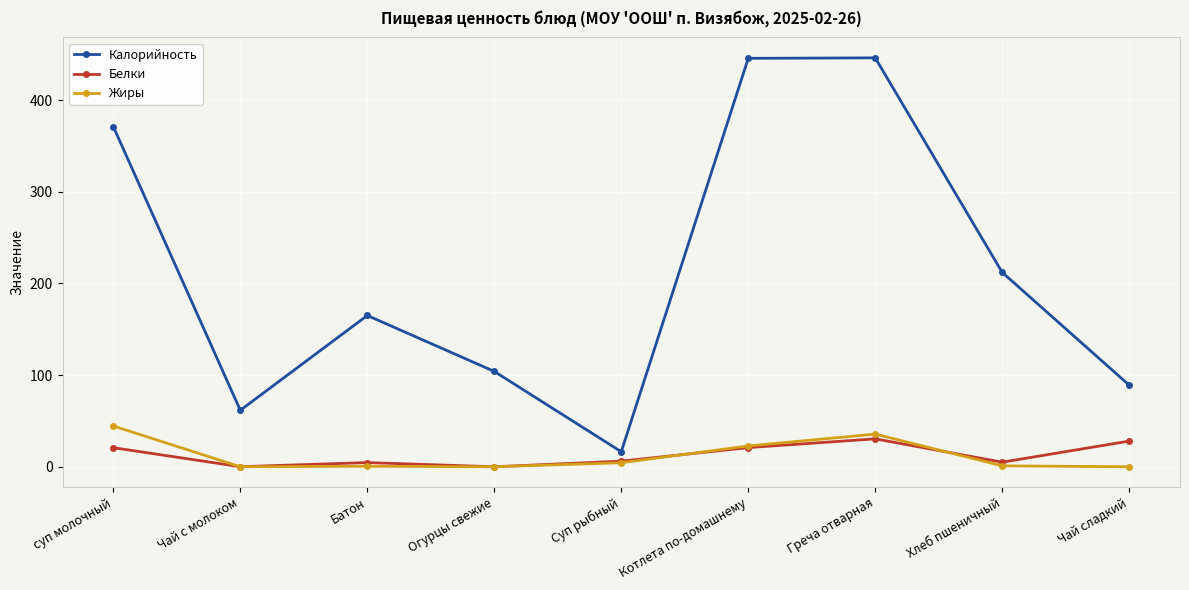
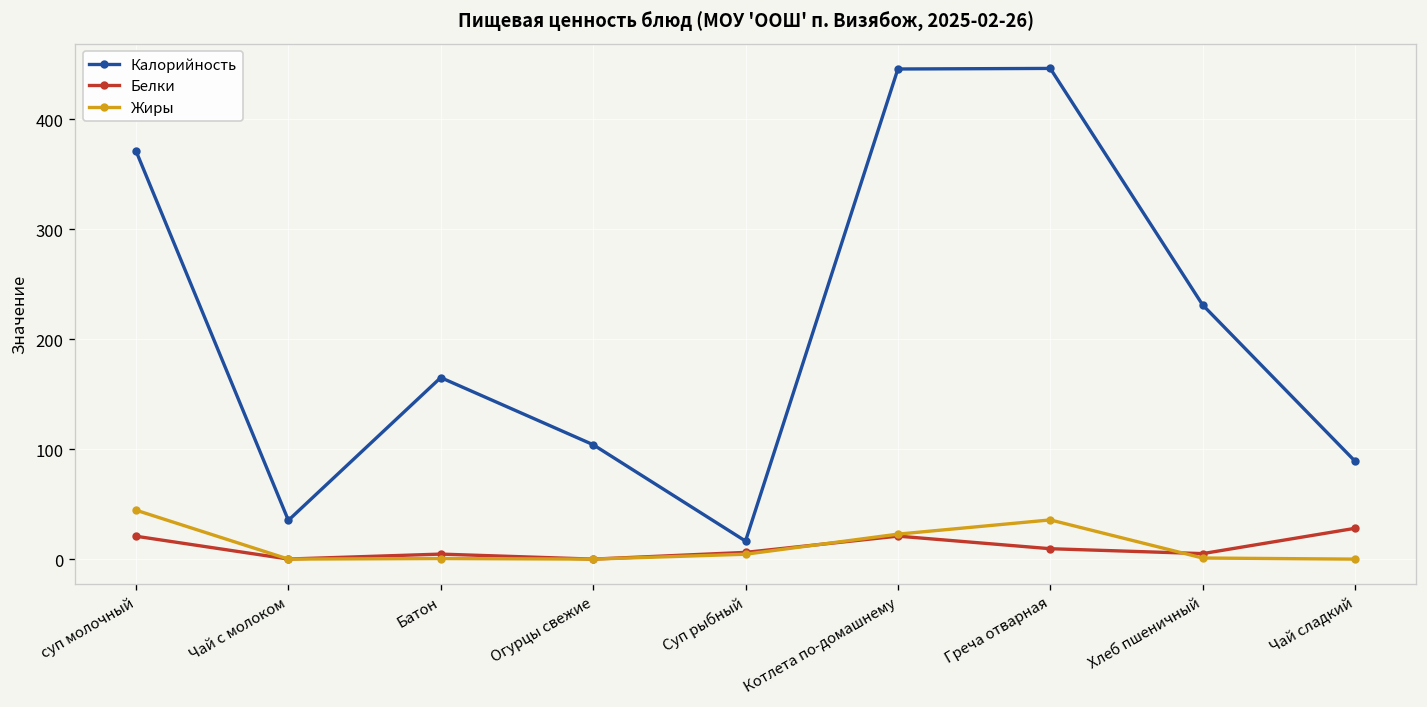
Калорийность, Чай с молоком: 60 -> 40
Белки, Греча отварная: 30 -> 10
Калорийность, Хлеб пшеничный: 210 -> 230
